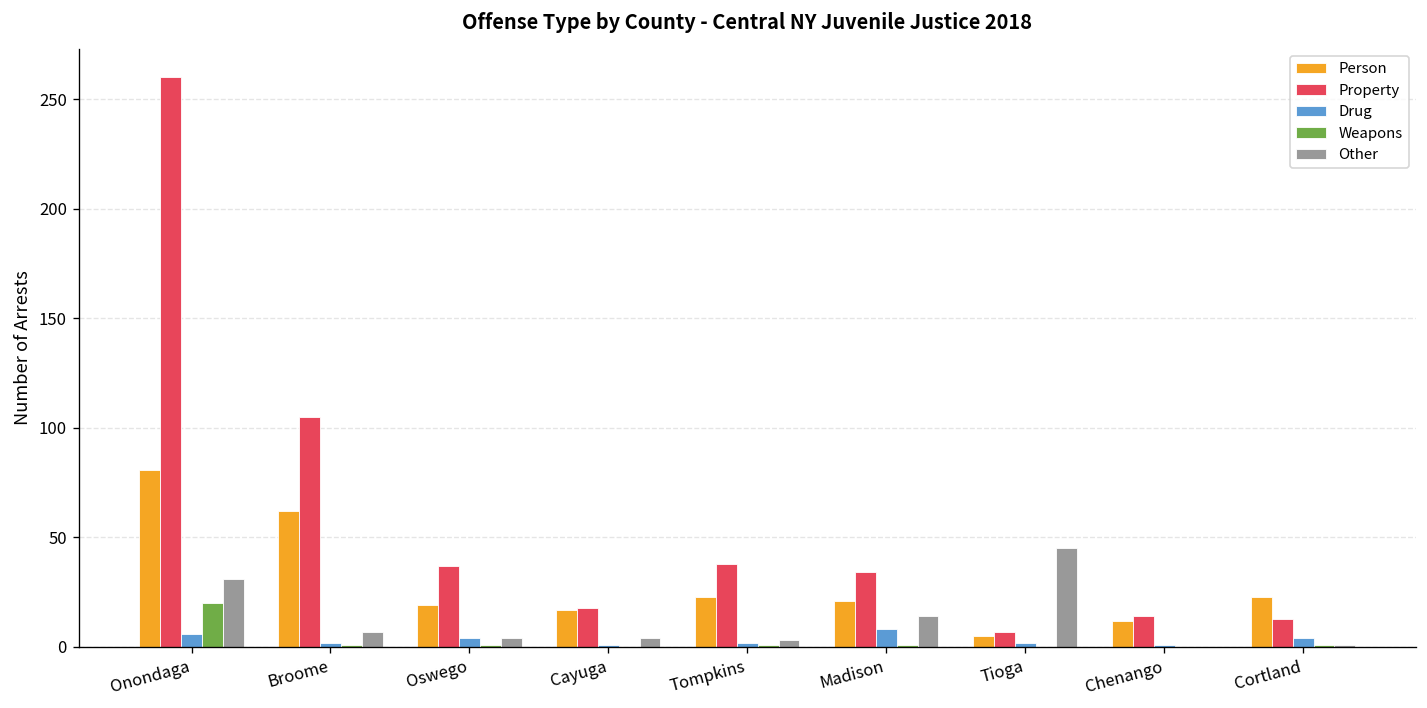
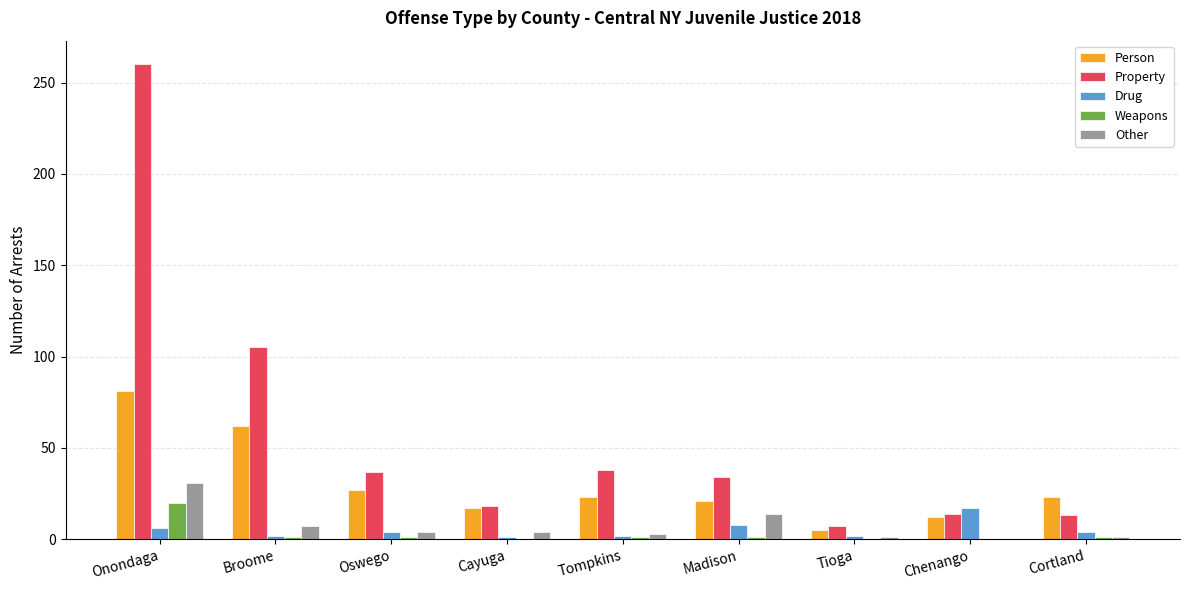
Person, Oswego: 19 -> 27
Other, Tioga: 45 -> 1
Drug, Chenango: 1 -> 17
